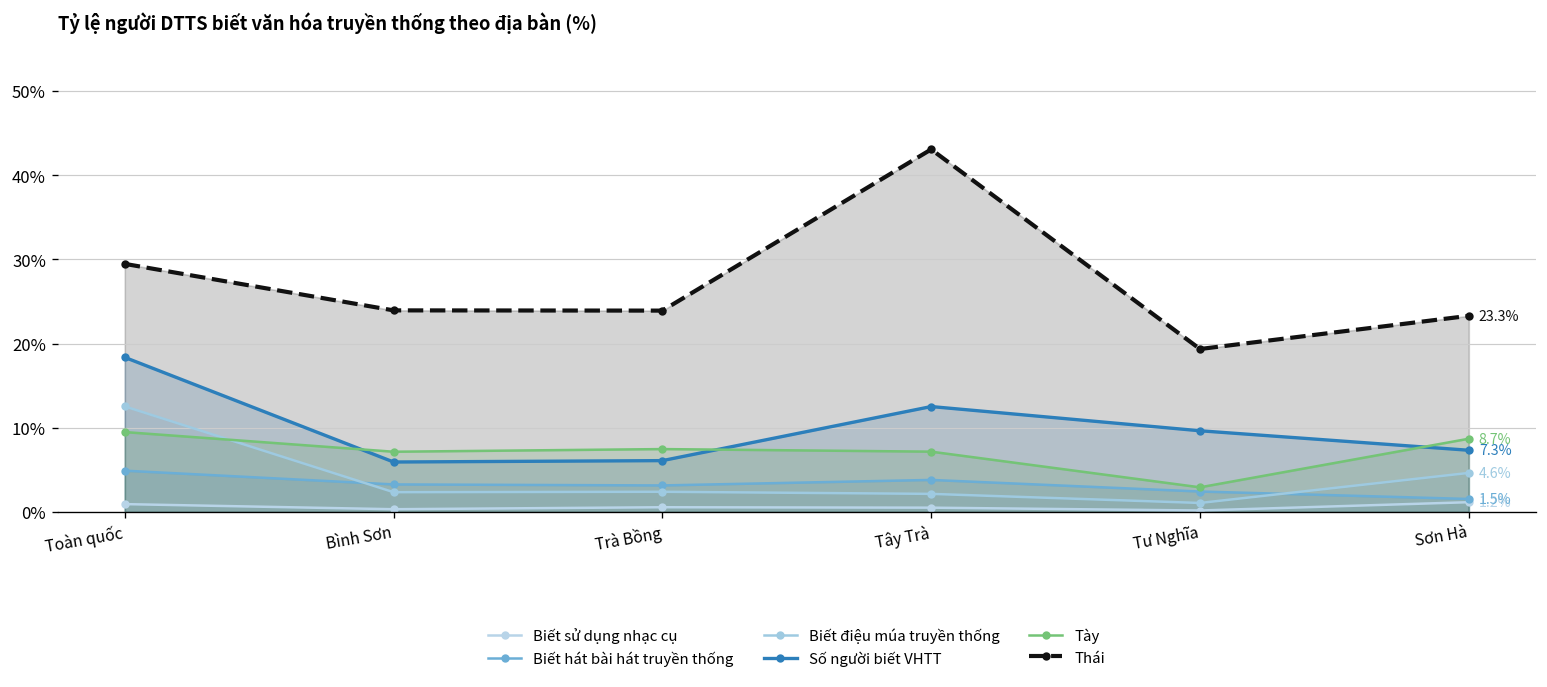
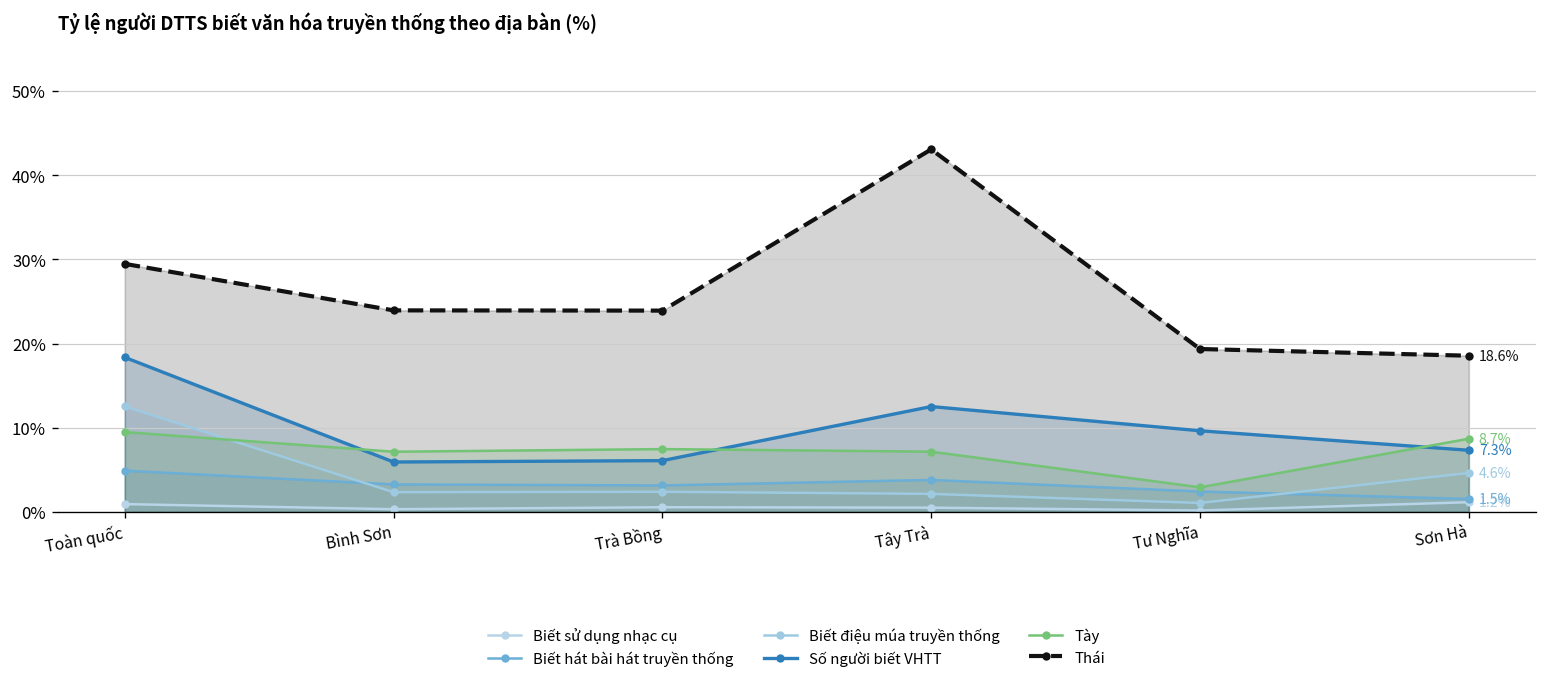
Thái, Sơn Hà: 23.3% -> 18.6%
